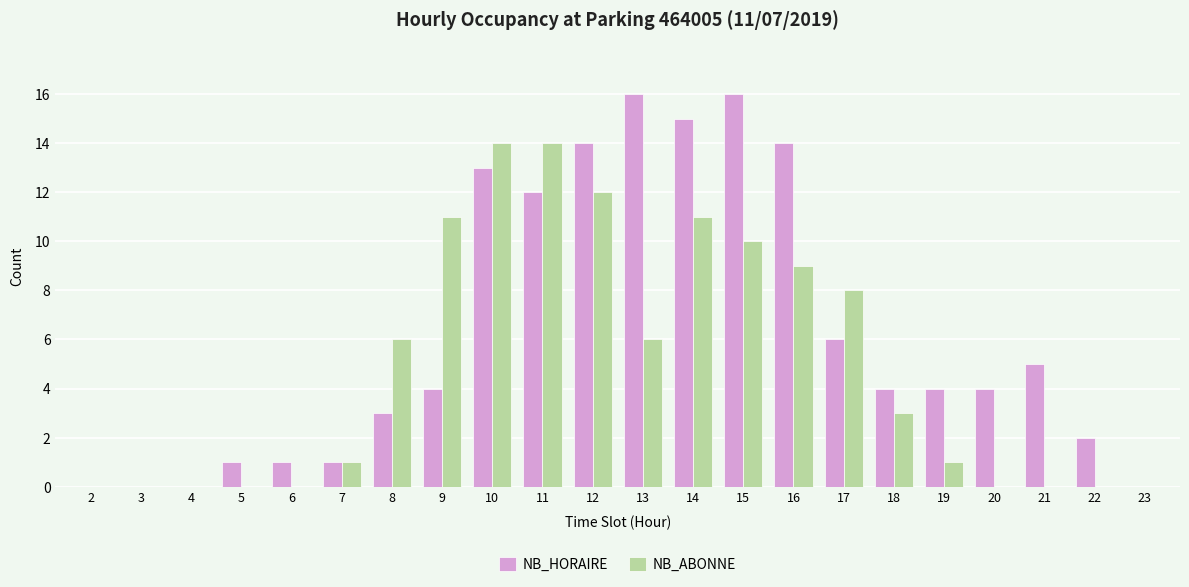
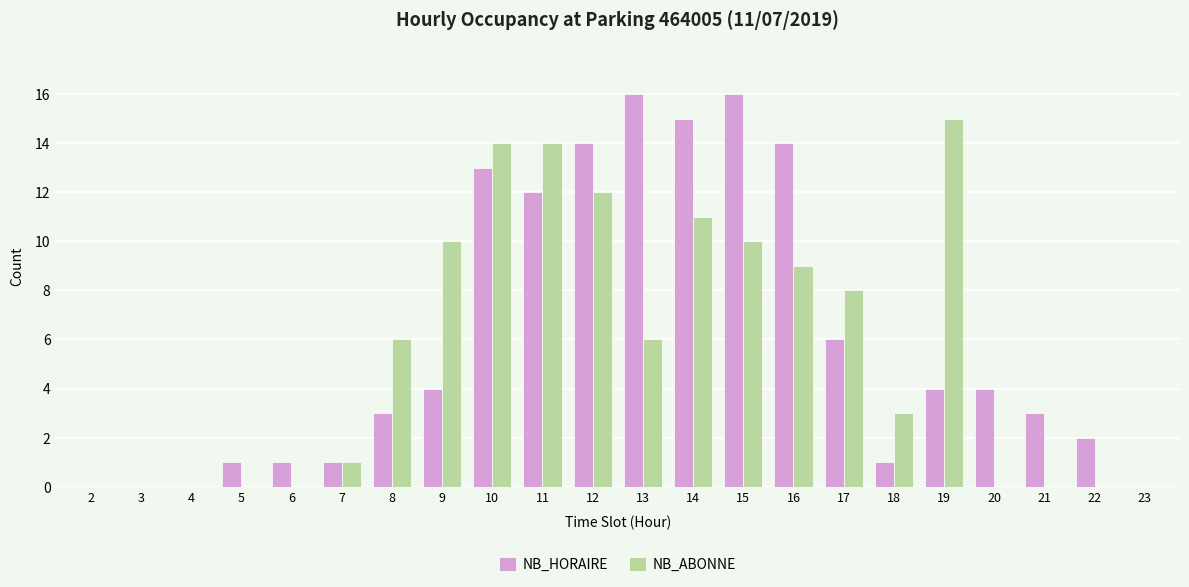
NB_ABONNE, 9: 11 -> 10
NB_HORAIRE, 18: 4 -> 1
NB_ABONNE, 19: 1 -> 15
NB_HORAIRE, 21: 5 -> 3
